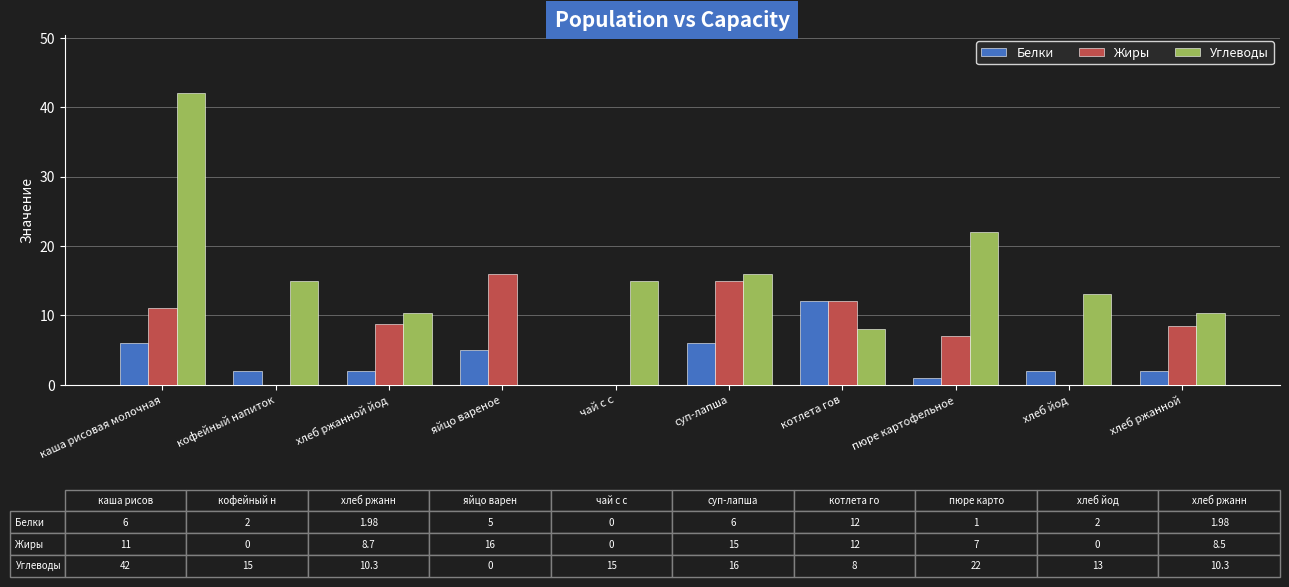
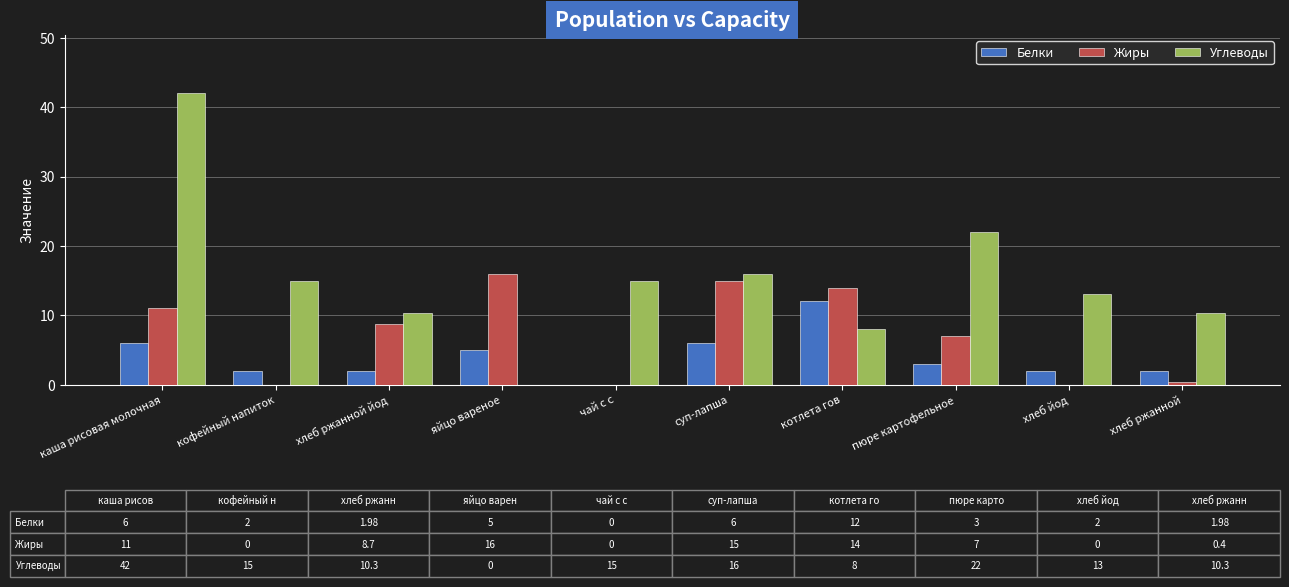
Жиры, котлета гов: 12 -> 14
Белки, пюре картофельное: 1 -> 3
Жиры, хлеб ржанной: 8.5 -> 0.4
